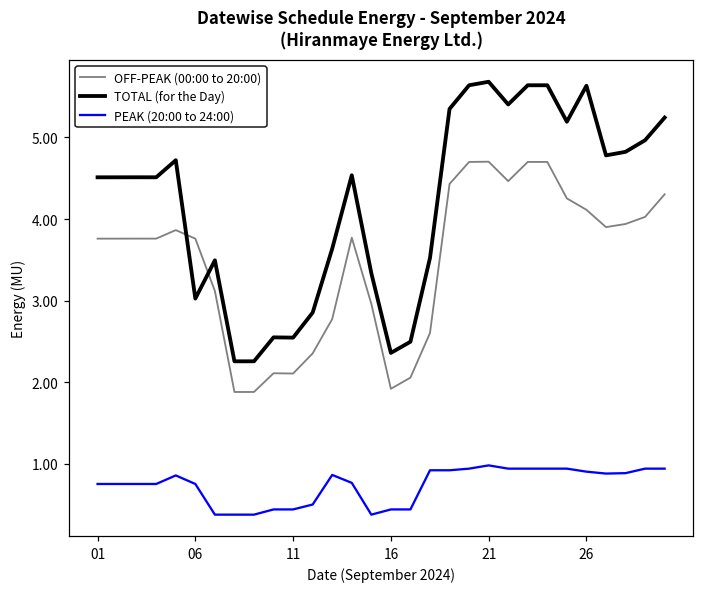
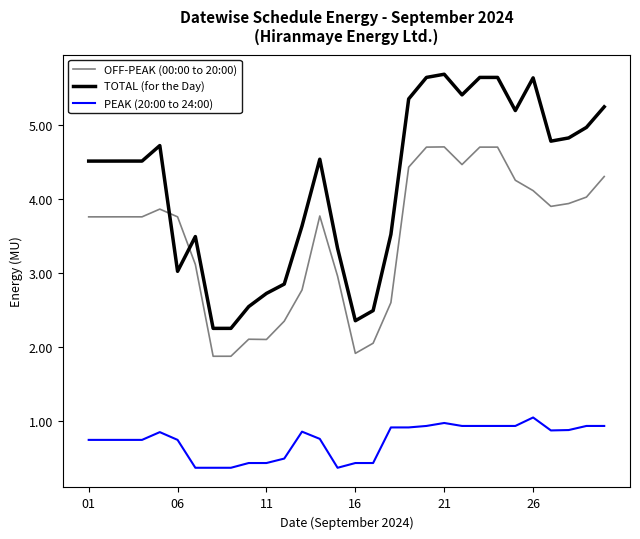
TOTAL (for the Day), 11: 2.5 -> 2.7
PEAK (20:00 to 24:00), 26: 0.9 -> 1.1
